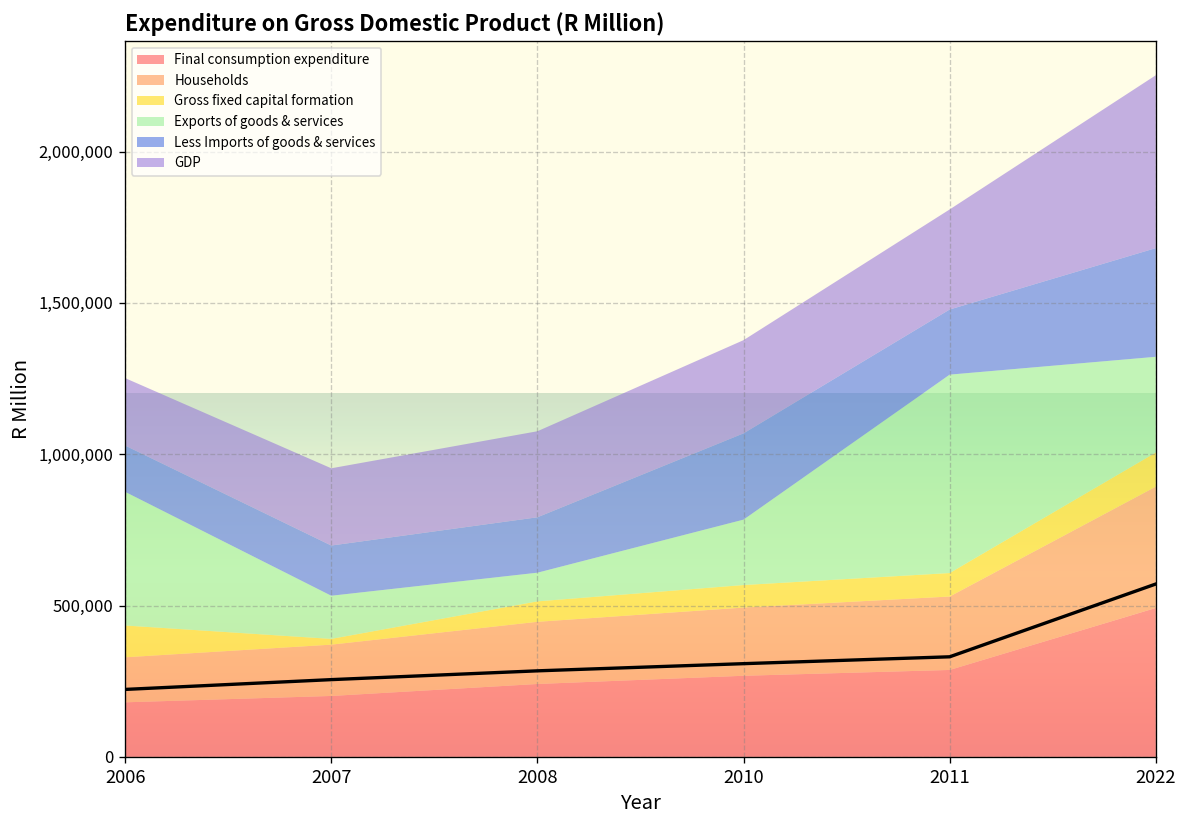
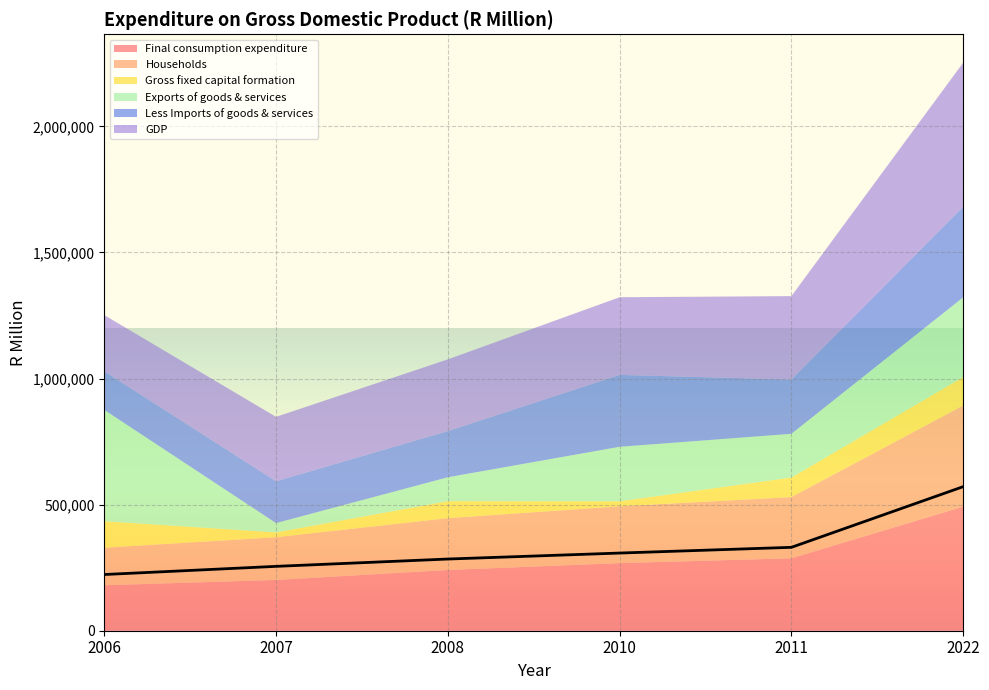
Exports of goods & services, 2007: 140,000 -> 40,000
Gross fixed capital formation, 2010: 70,000 -> 20,000
Exports of goods & services, 2011: 660,000 -> 170,000
